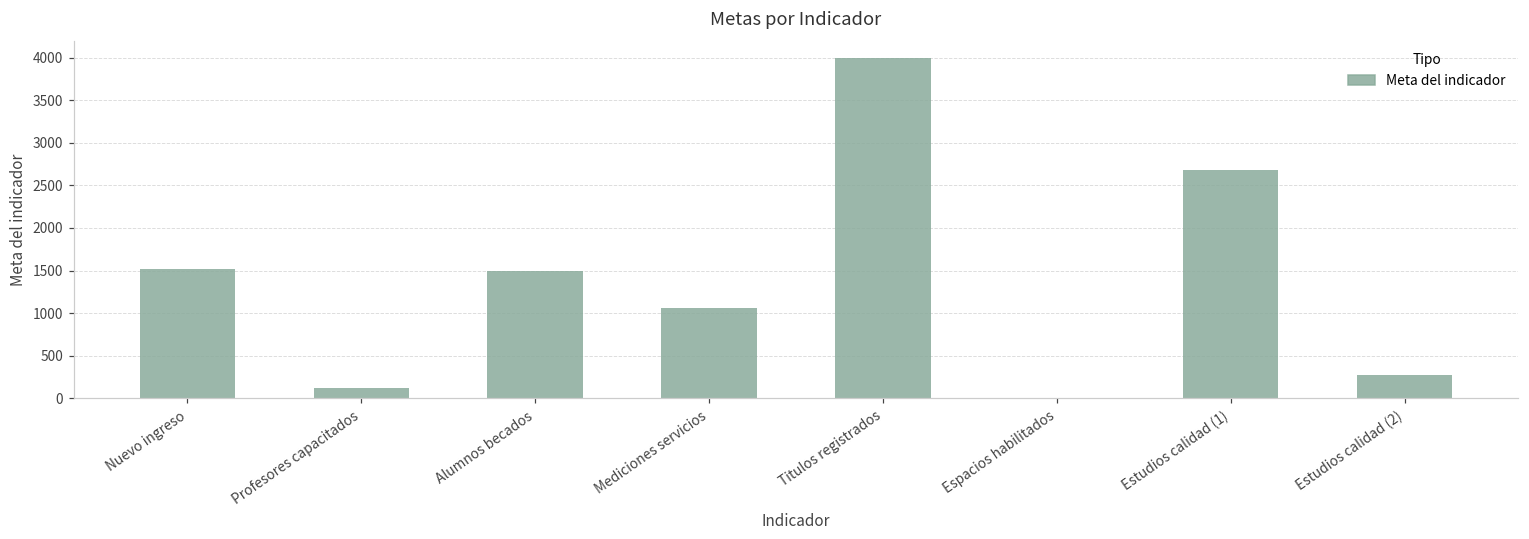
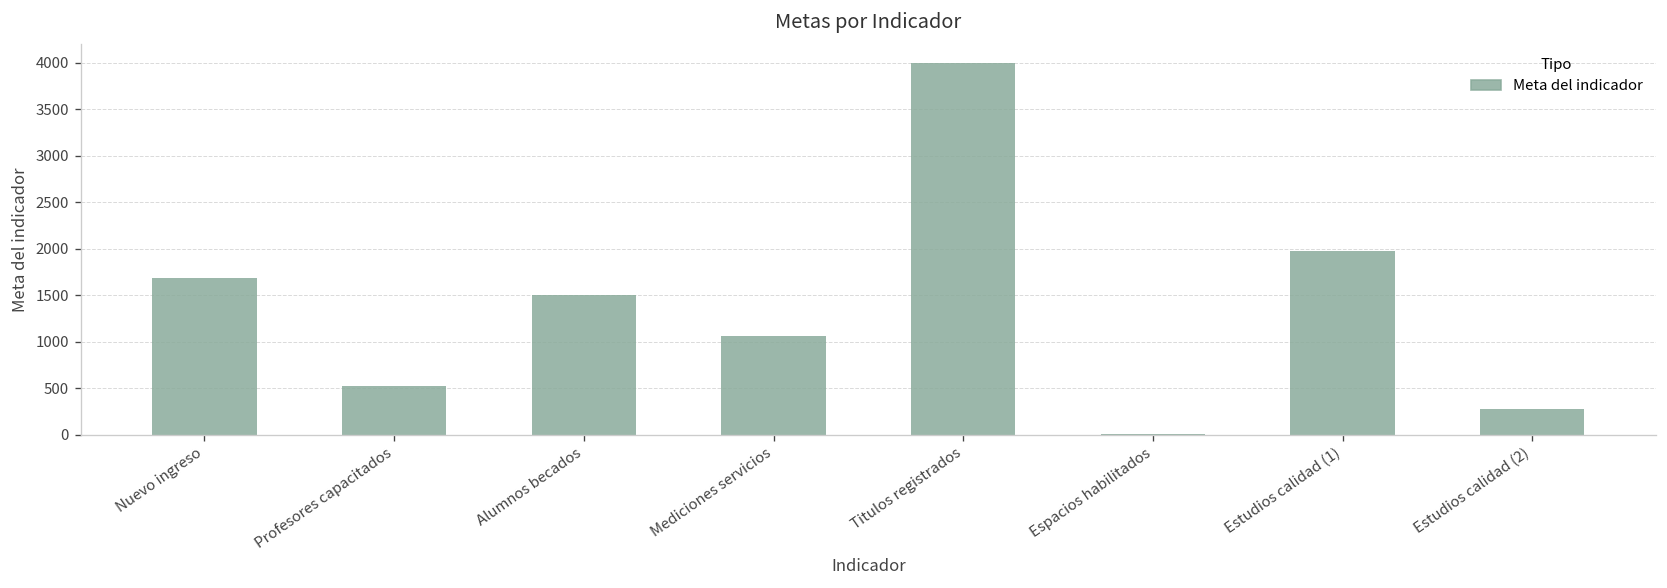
Nuevo ingreso: 1500 -> 1700
Profesores capacitados: 100 -> 500
Estudios calidad (1): 2700 -> 2000
